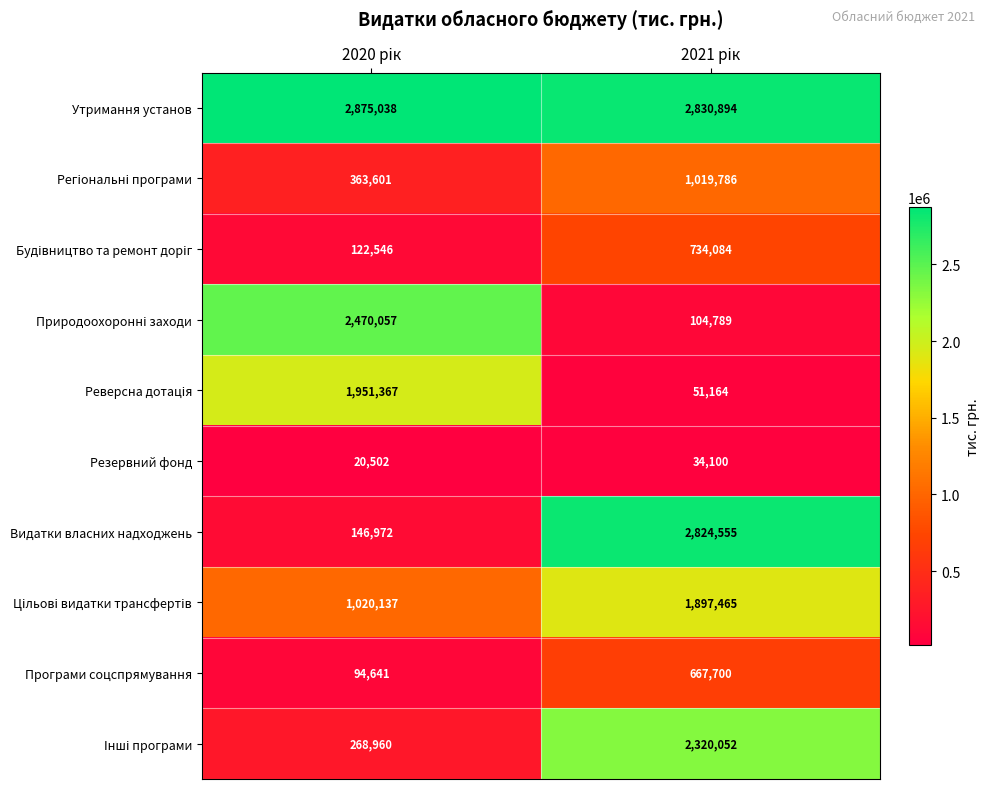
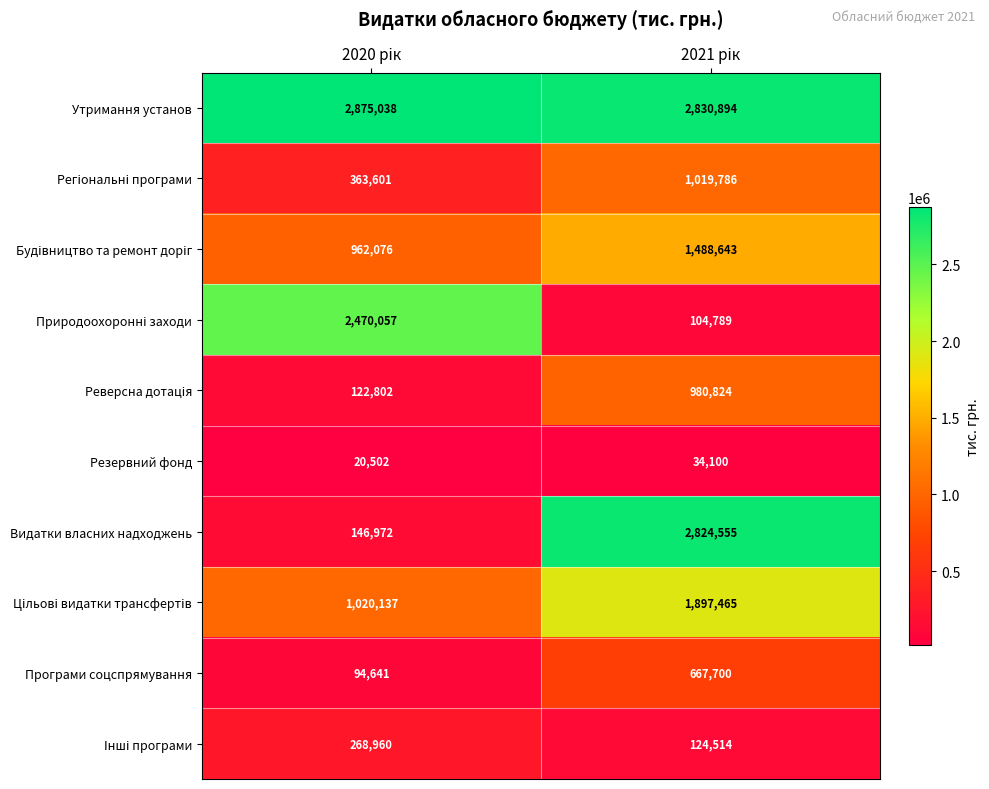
Будівництво та ремонт доріг, 2020 рік: 122,546 -> 962,076
Будівництво та ремонт доріг, 2021 рік: 734,084 -> 1,488,643
Реверсна дотація, 2020 рік: 1,951,367 -> 122,802
Реверсна дотація, 2021 рік: 51,164 -> 980,824
Інші програми, 2021 рік: 2,320,052 -> 124,514
